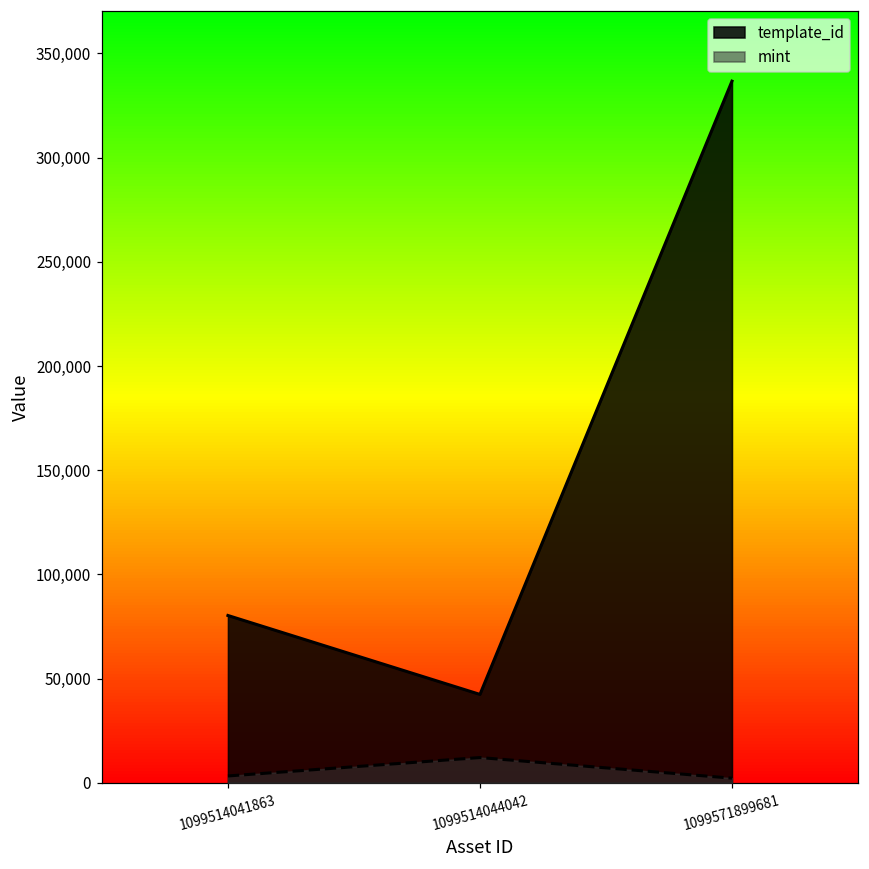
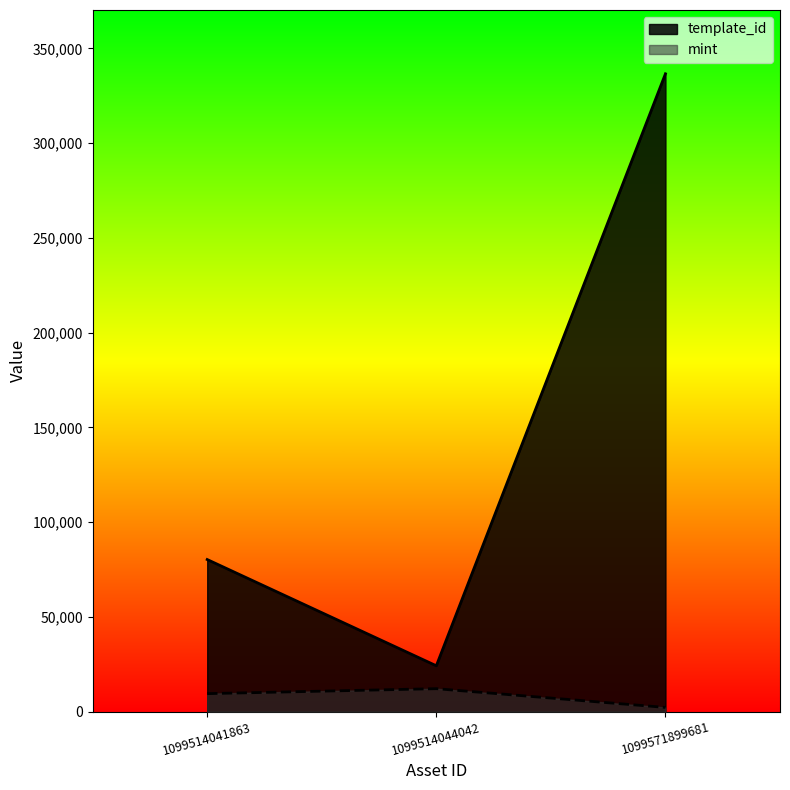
mint, 1099514041863: 3,000 -> 10,000
template_id, 1099514044042: 42,000 -> 24,000
